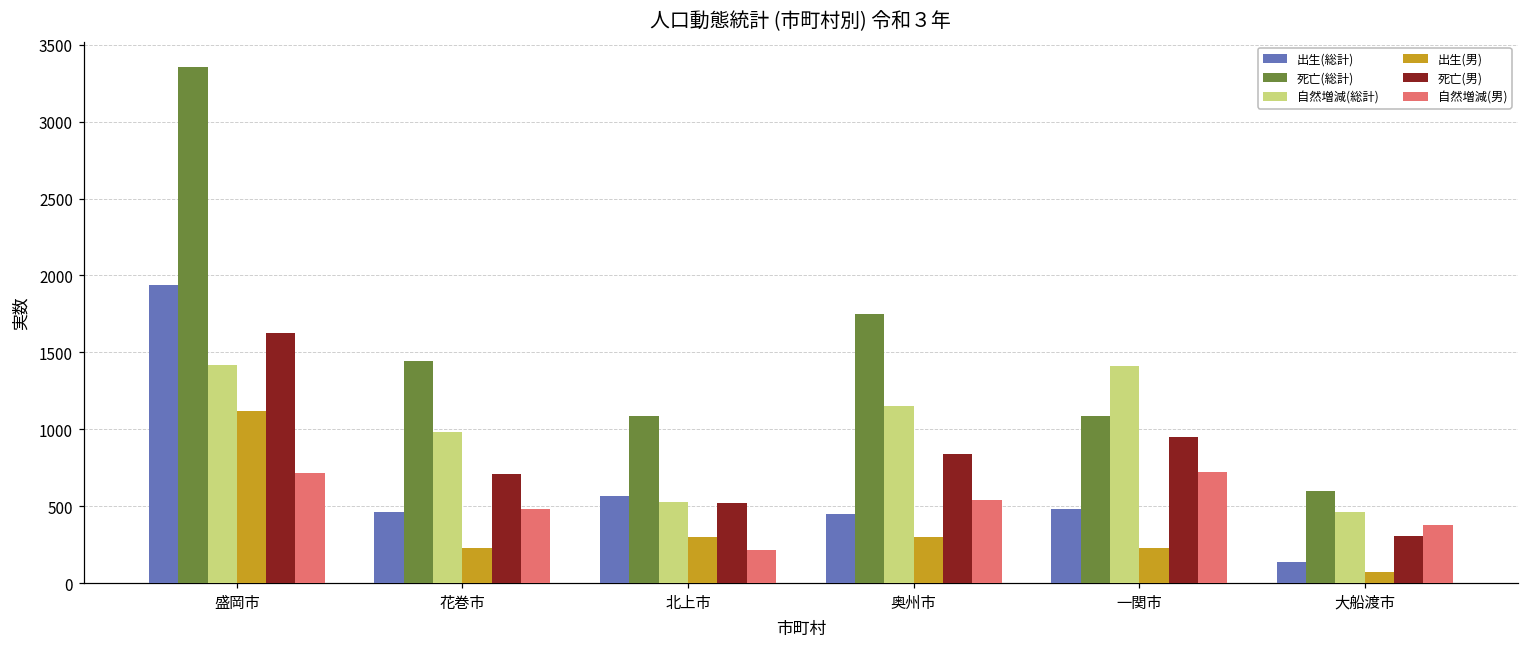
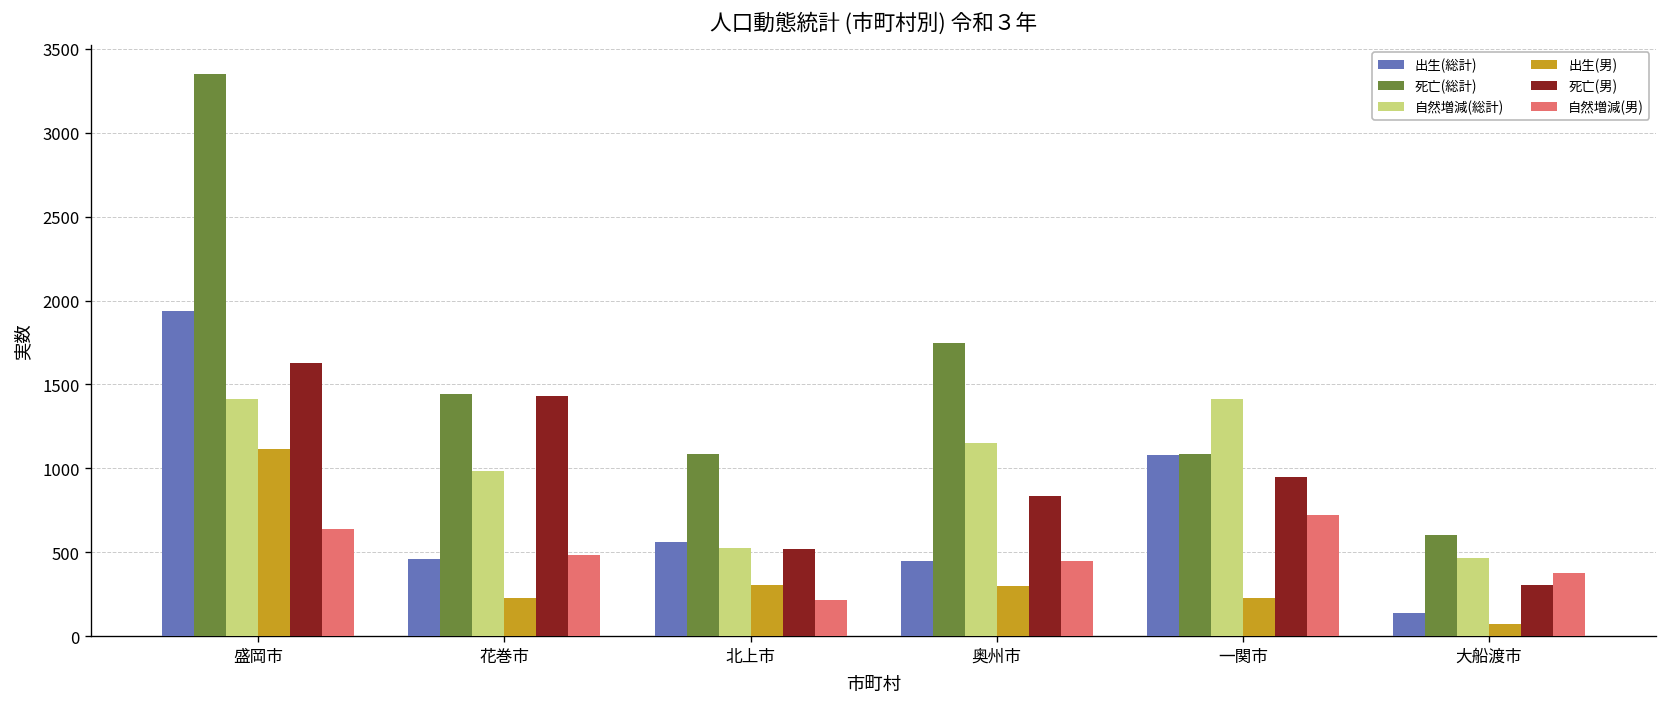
自然増減(男), 盛岡市: 720 -> 640
死亡(男), 花巻市: 710 -> 1430
自然増減(男), 奥州市: 540 -> 450
出生(総計), 一関市: 480 -> 1080
